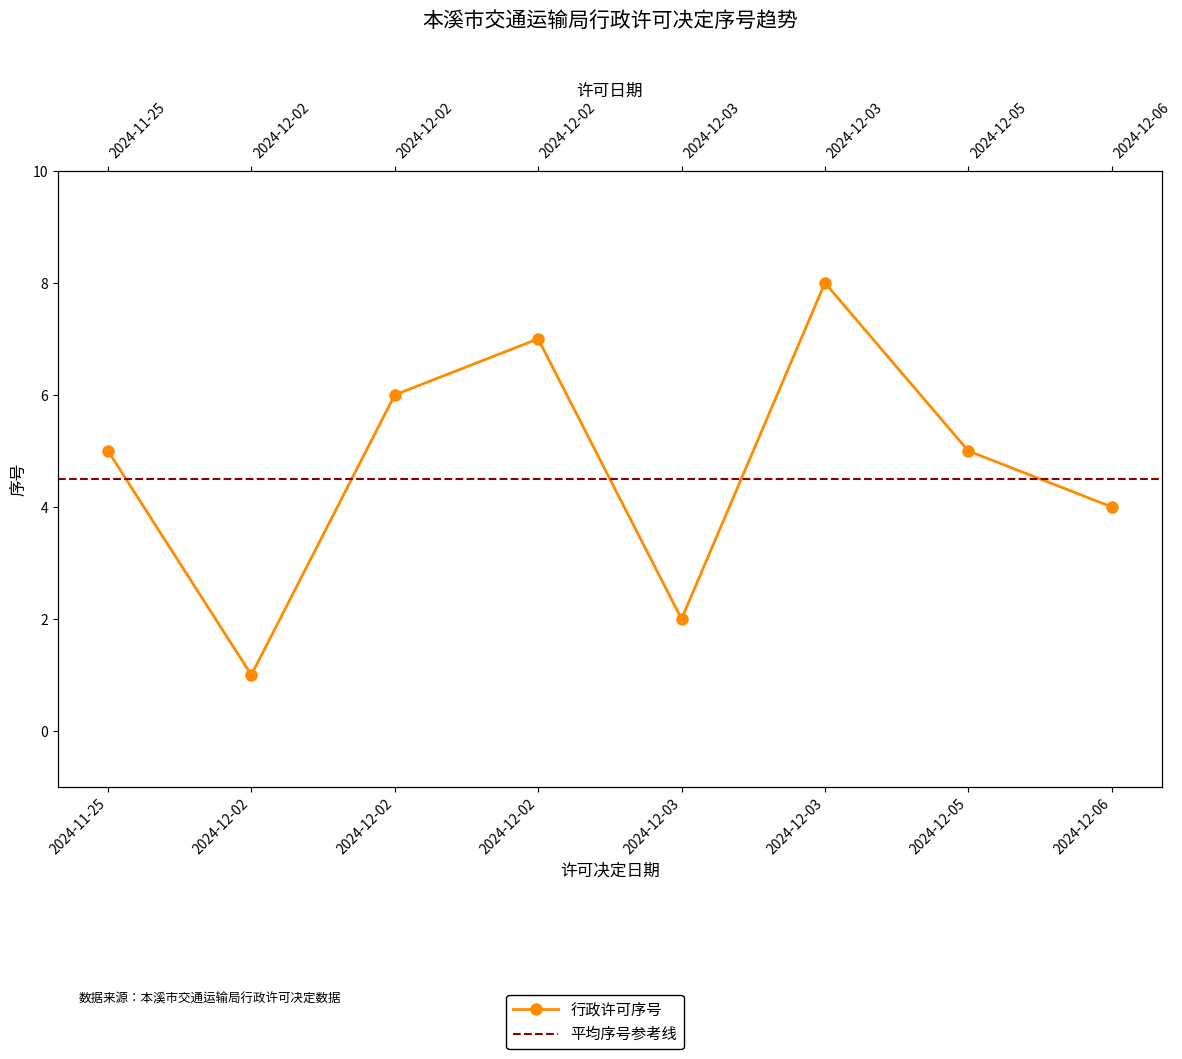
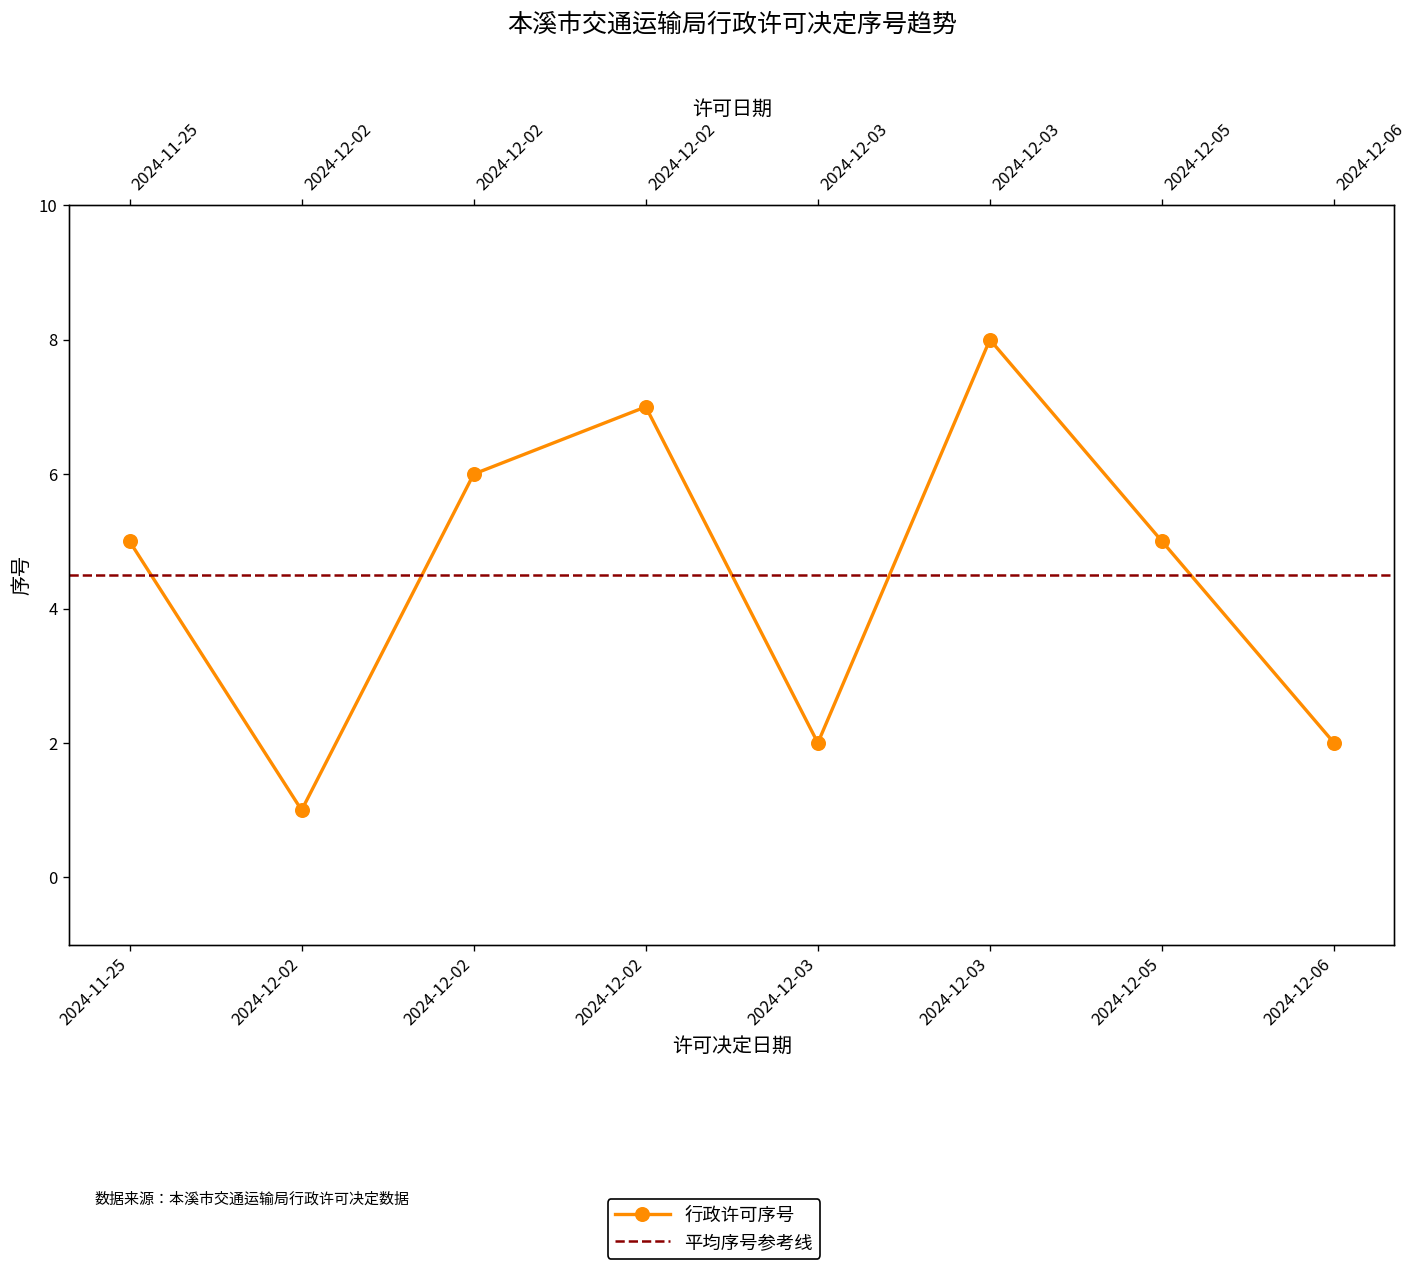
2024-12-06: 4 -> 2
